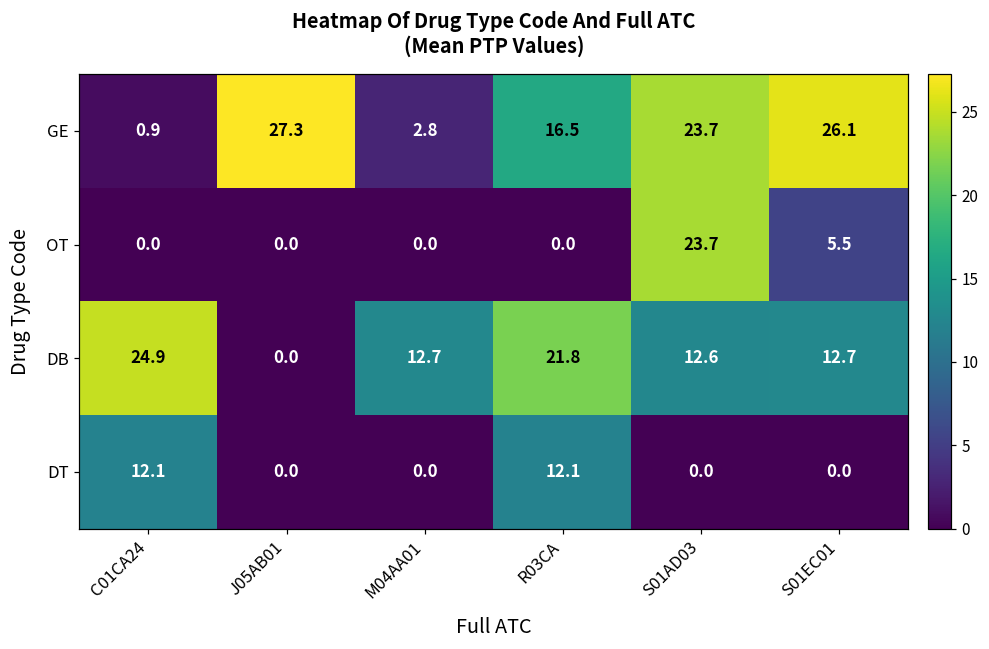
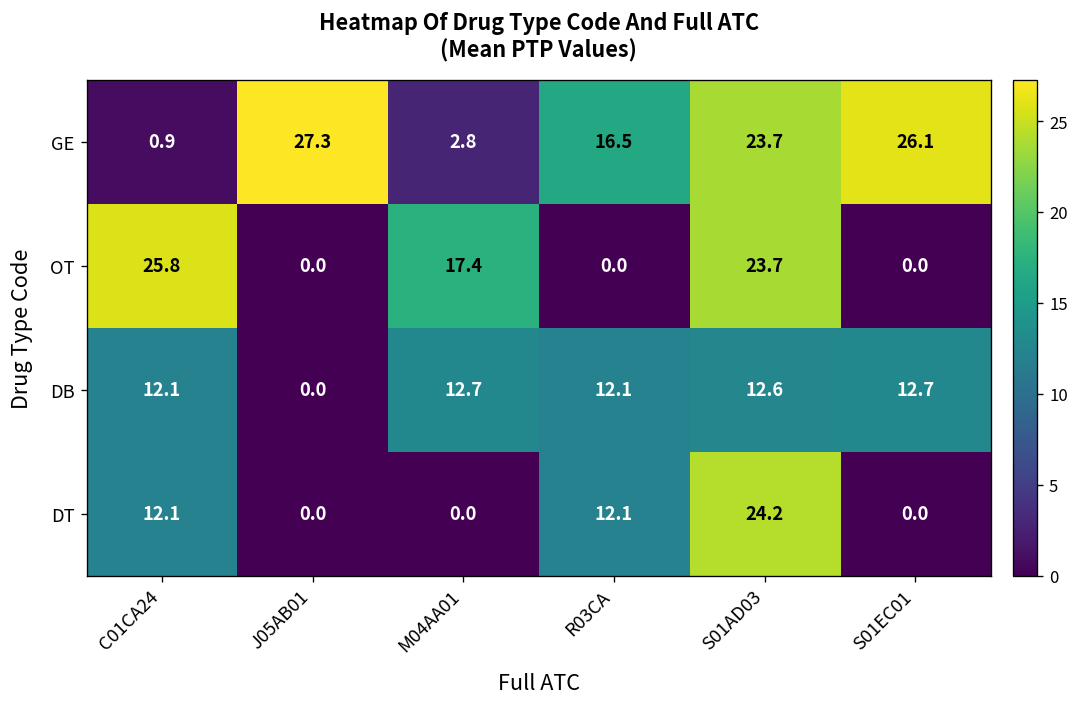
OT, C01CA24: 0.0 -> 25.8
OT, M04AA01: 0.0 -> 17.4
OT, S01EC01: 5.5 -> 0.0
DB, C01CA24: 24.9 -> 12.1
DB, R03CA: 21.8 -> 12.1
DT, S01AD03: 0.0 -> 24.2
